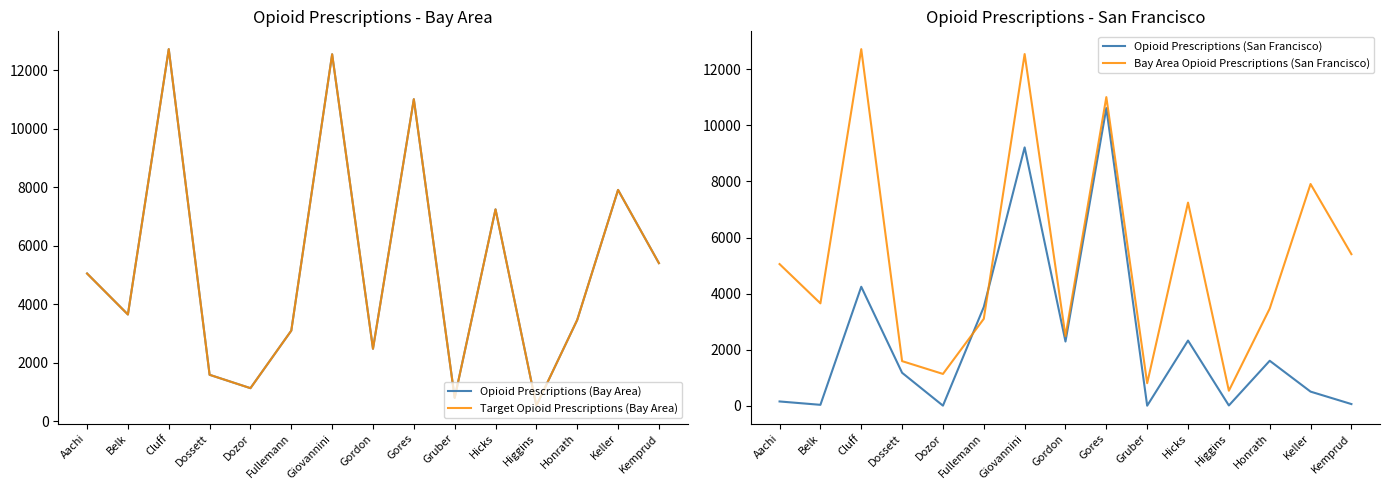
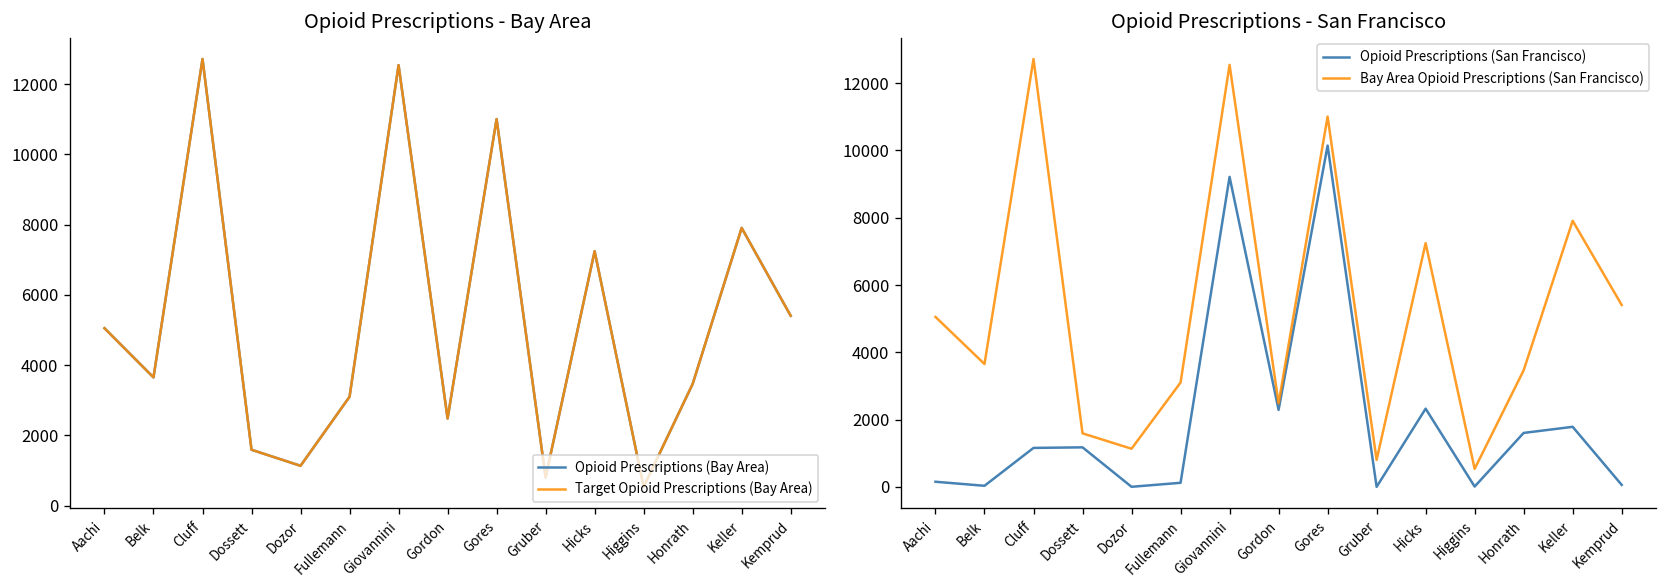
Opioid Prescriptions - San Francisco, Opioid Prescriptions (San Francisco), Cluff: 4200 -> 1200
Opioid Prescriptions - San Francisco, Opioid Prescriptions (San Francisco), Fullemann: 3500 -> 100
Opioid Prescriptions - San Francisco, Opioid Prescriptions (San Francisco), Gores: 10600 -> 10100
Opioid Prescriptions - San Francisco, Opioid Prescriptions (San Francisco), Keller: 500 -> 1800
